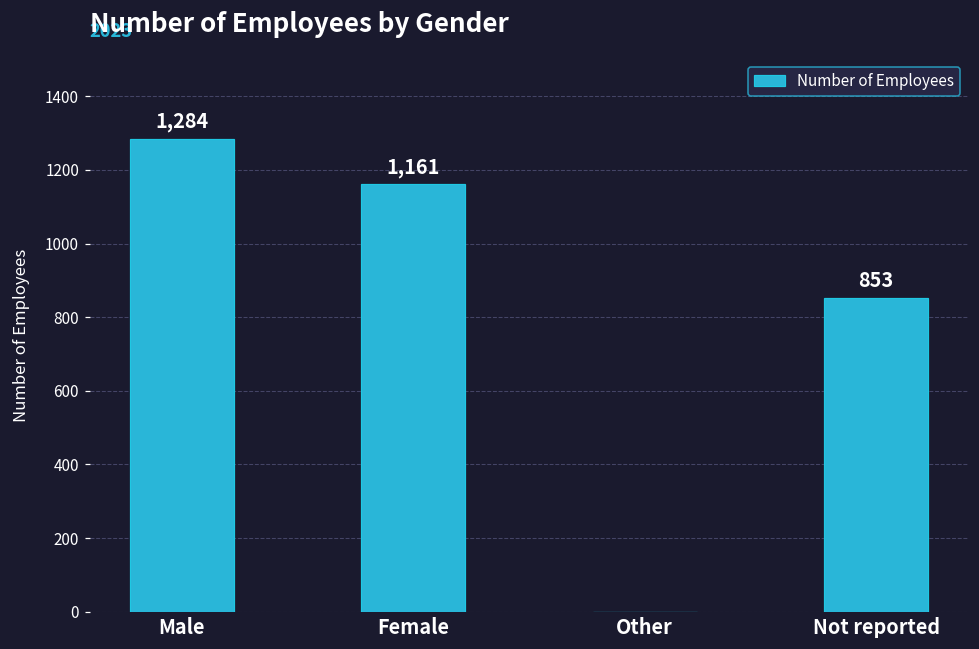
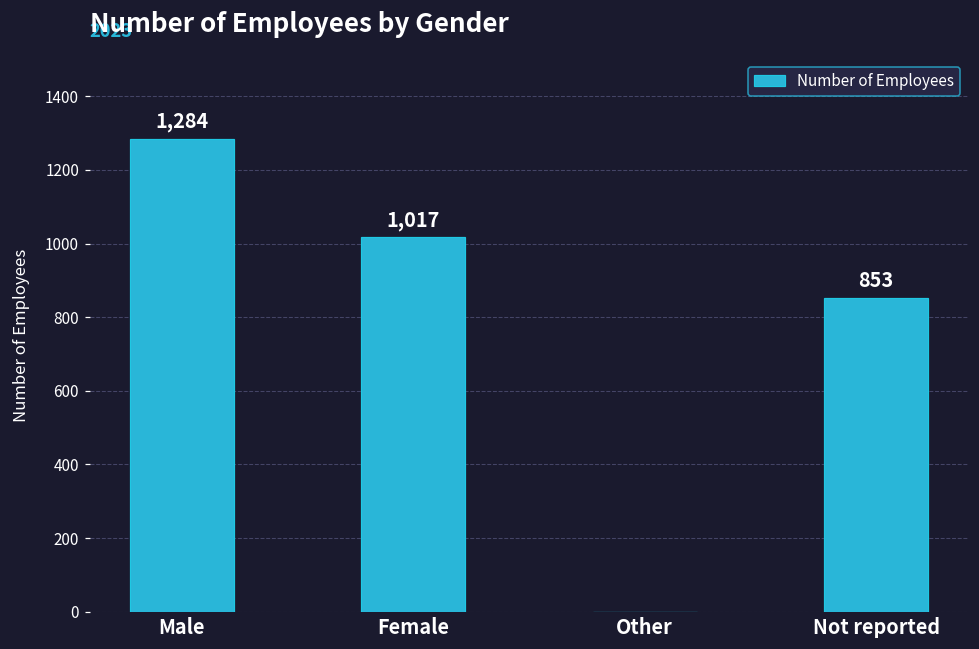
Female: 1,161 -> 1,017
